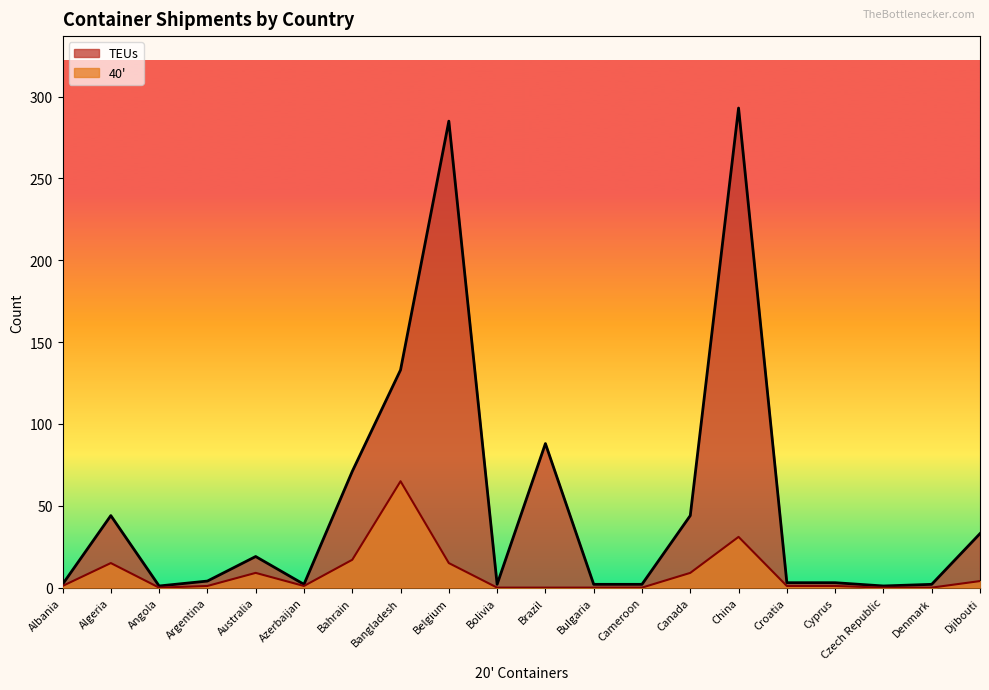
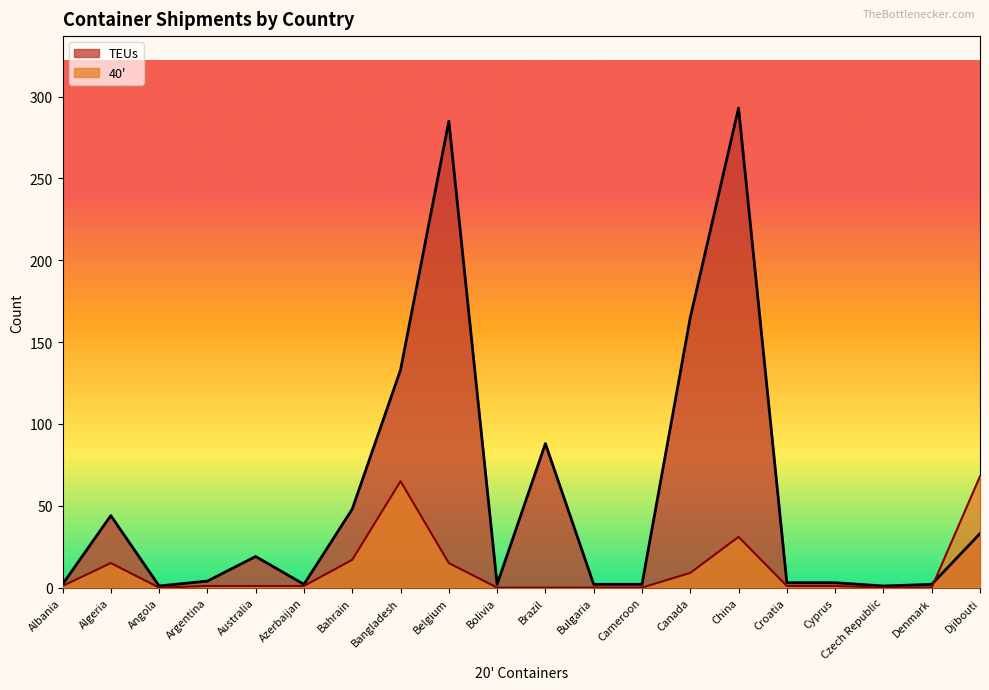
40', Australia: 9 -> 1
TEUs, Bahrain: 71 -> 48
TEUs, Canada: 44 -> 165
40', Djibouti: 4 -> 68
